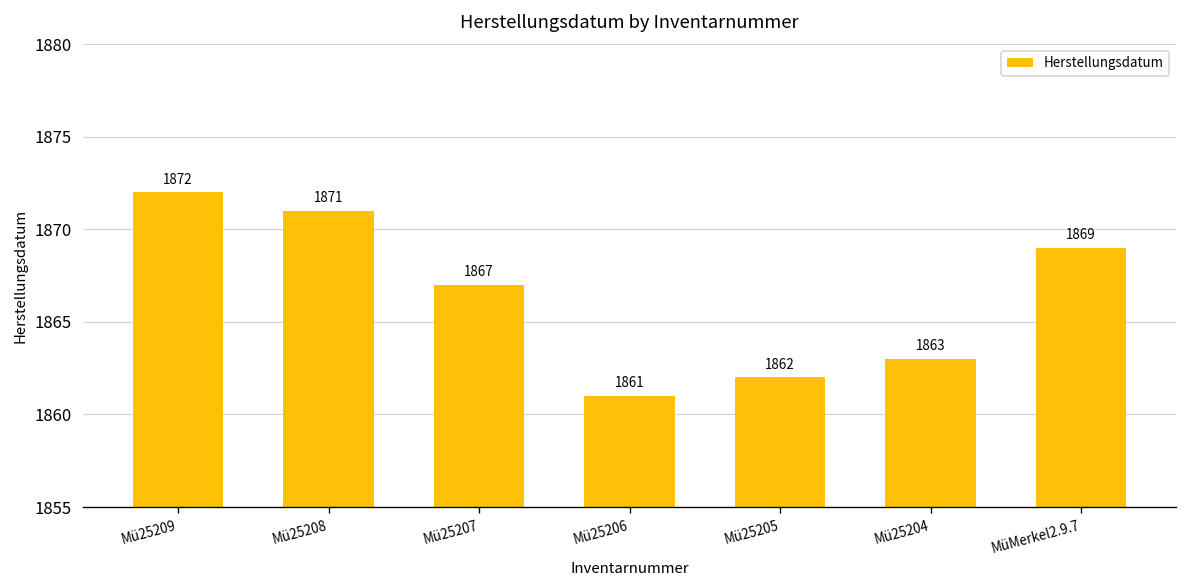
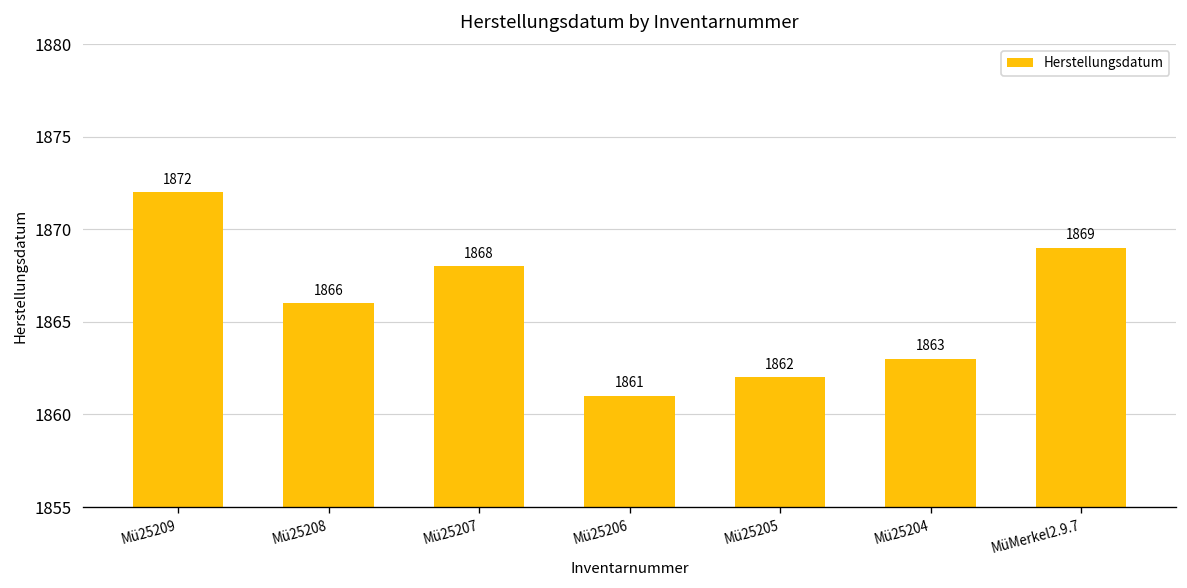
Mü25208: 1871 -> 1866
Mü25207: 1867 -> 1868
